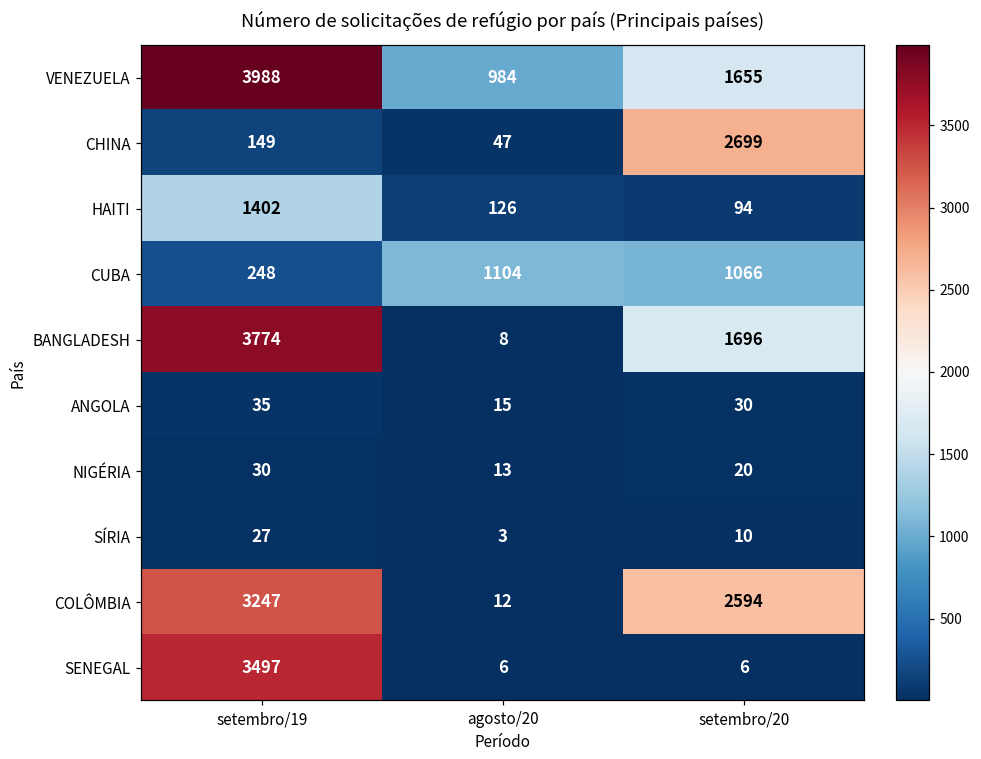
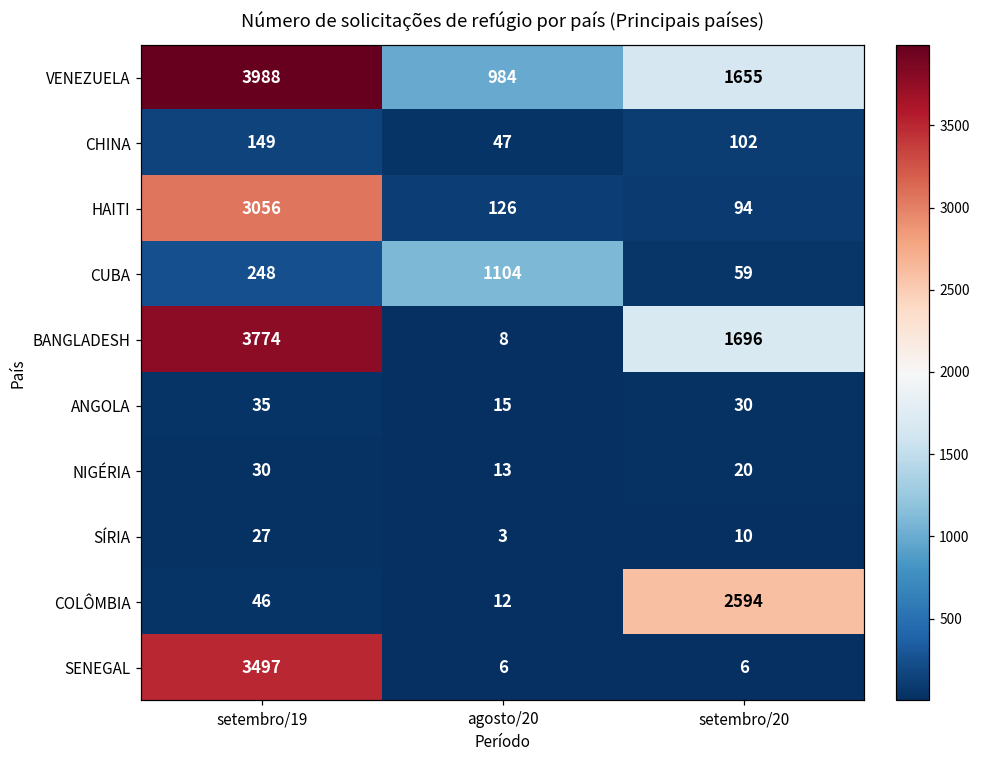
CHINA, setembro/20: 2699 -> 102
HAITI, setembro/19: 1402 -> 3056
CUBA, setembro/20: 1066 -> 59
COLÔMBIA, setembro/19: 3247 -> 46
